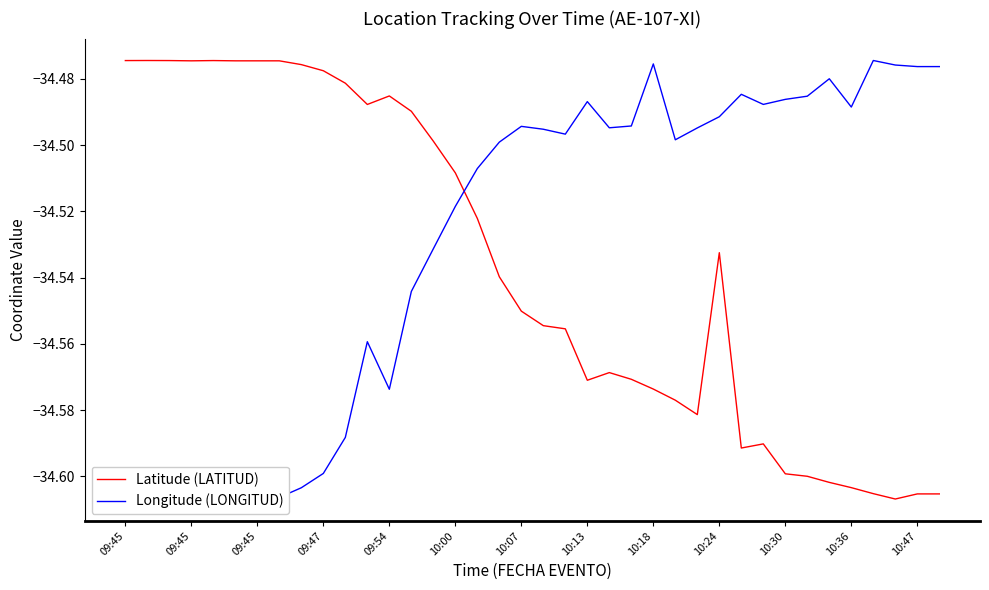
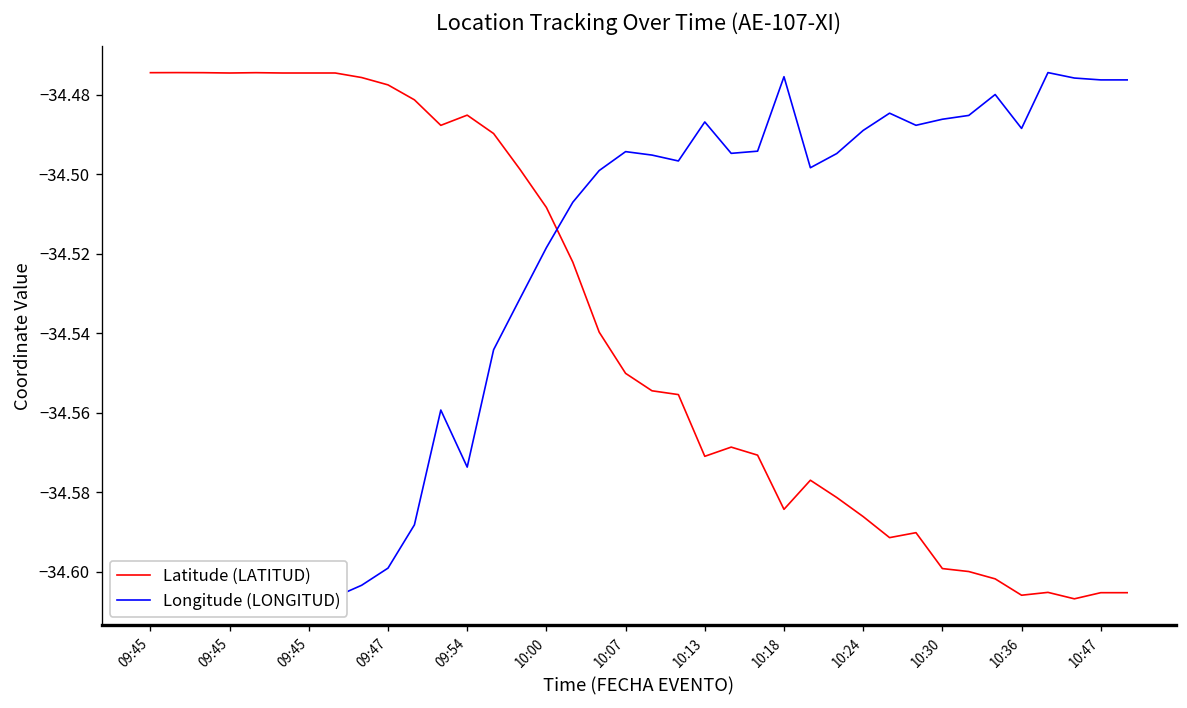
Latitude (LATITUD), 10:18: -34.574 -> -34.584
Latitude (LATITUD), 10:24: -34.532 -> -34.586
Longitude (LONGITUD), 10:24: -34.491 -> -34.489
Latitude (LATITUD), 10:36: -34.603 -> -34.606
